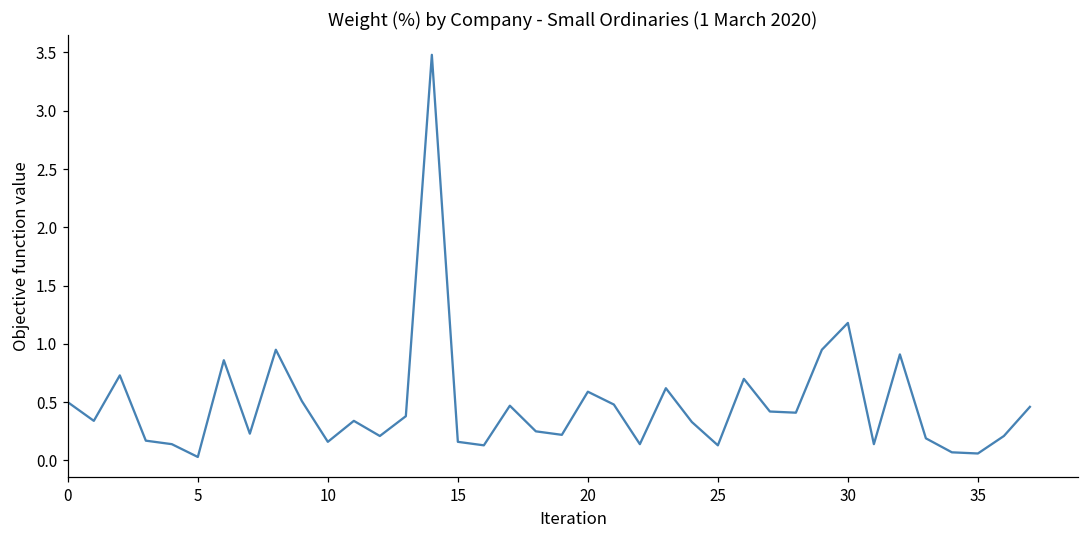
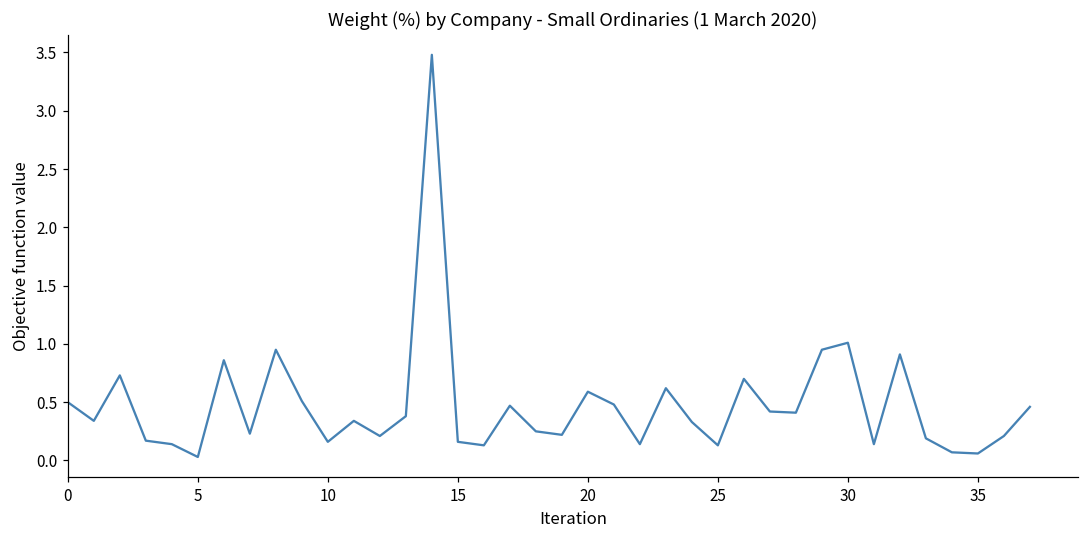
30: 1.18 -> 1.01
